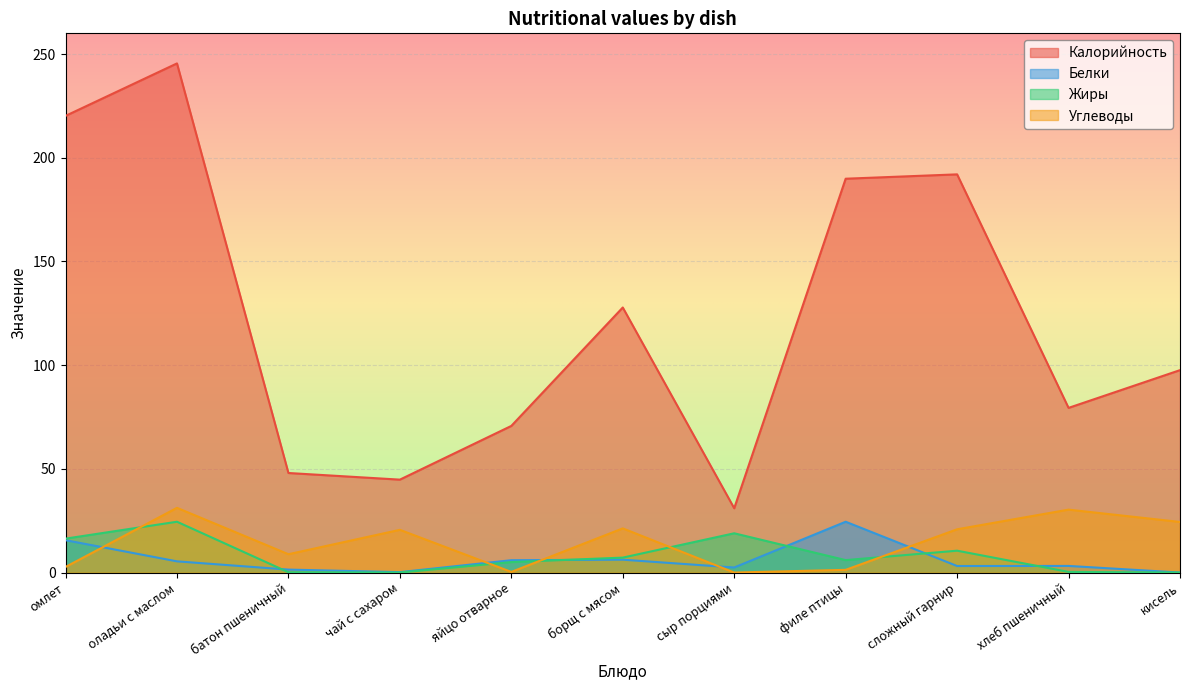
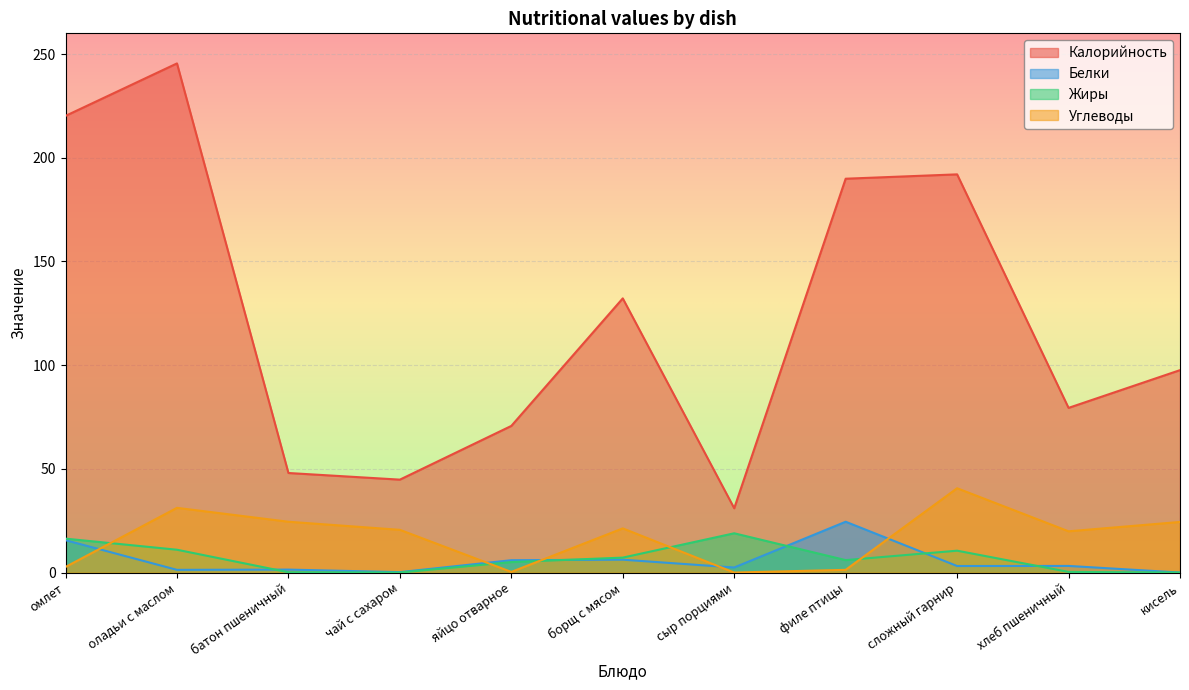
Белки, оладьи с маслом: 5 -> 1
Жиры, оладьи с маслом: 25 -> 11
Углеводы, батон пшеничный: 9 -> 25
Калорийность, борщ с мясом: 128 -> 132
Углеводы, сложный гарнир: 21 -> 41
Углеводы, хлеб пшеничный: 30 -> 20
